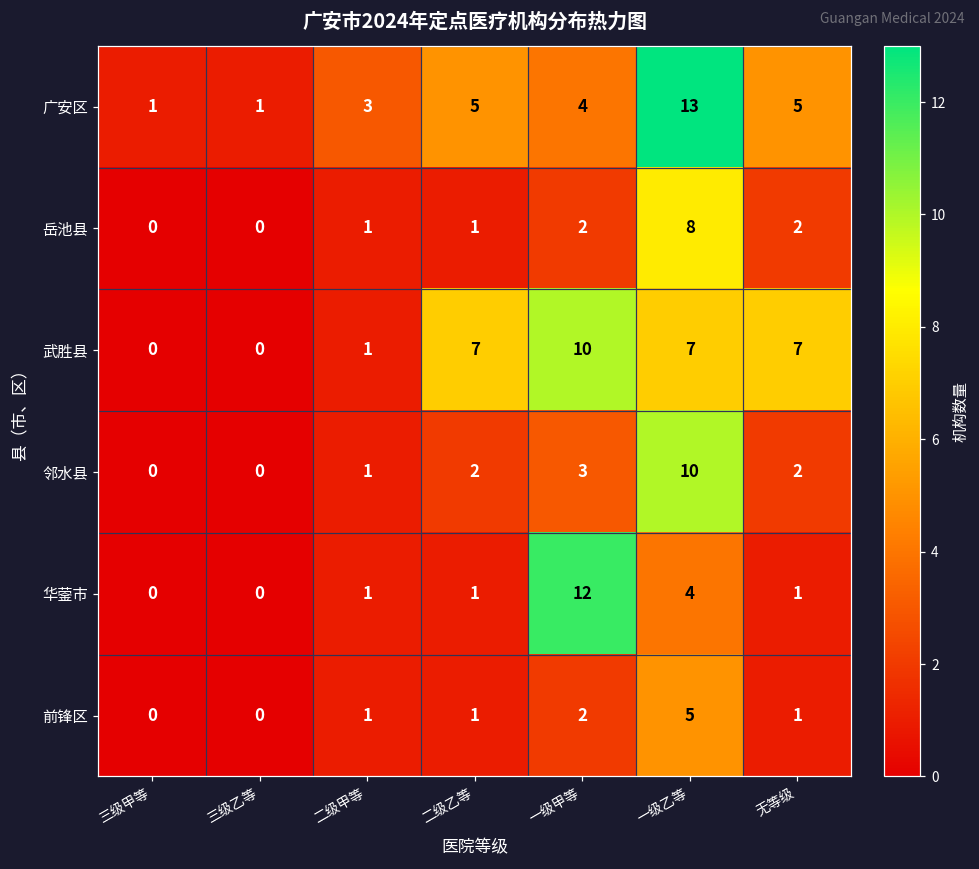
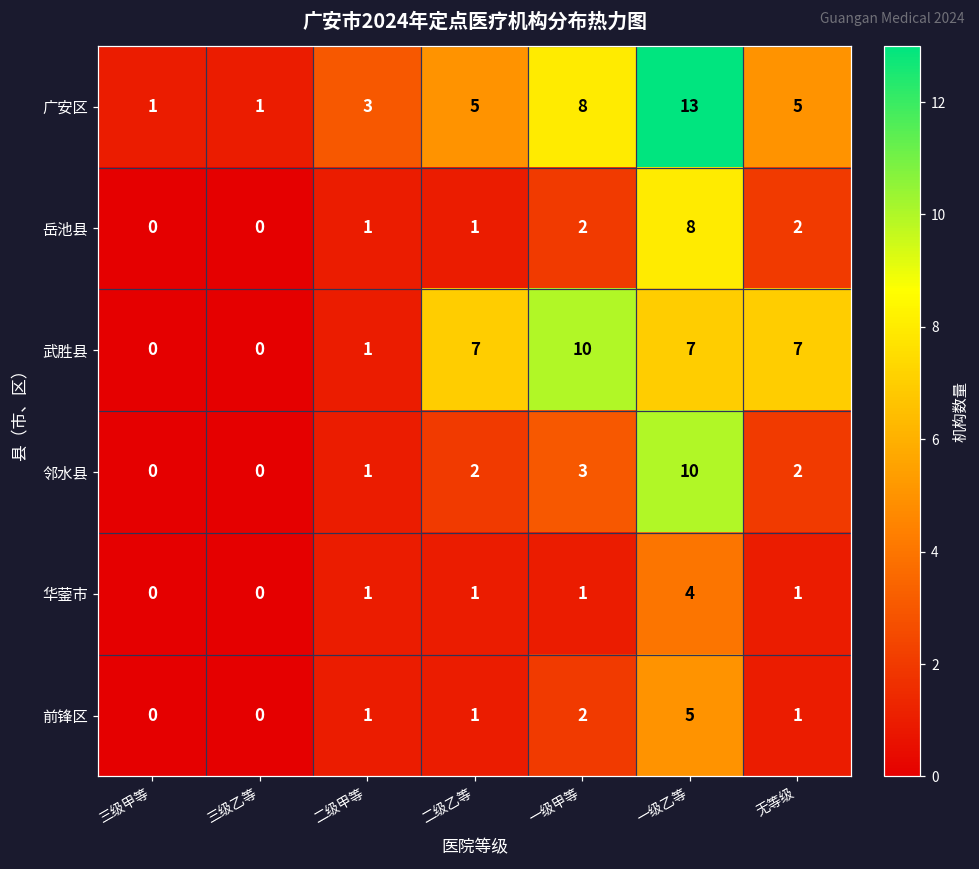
广安区, 一级甲等: 4 -> 8
华蓥市, 一级甲等: 12 -> 1
